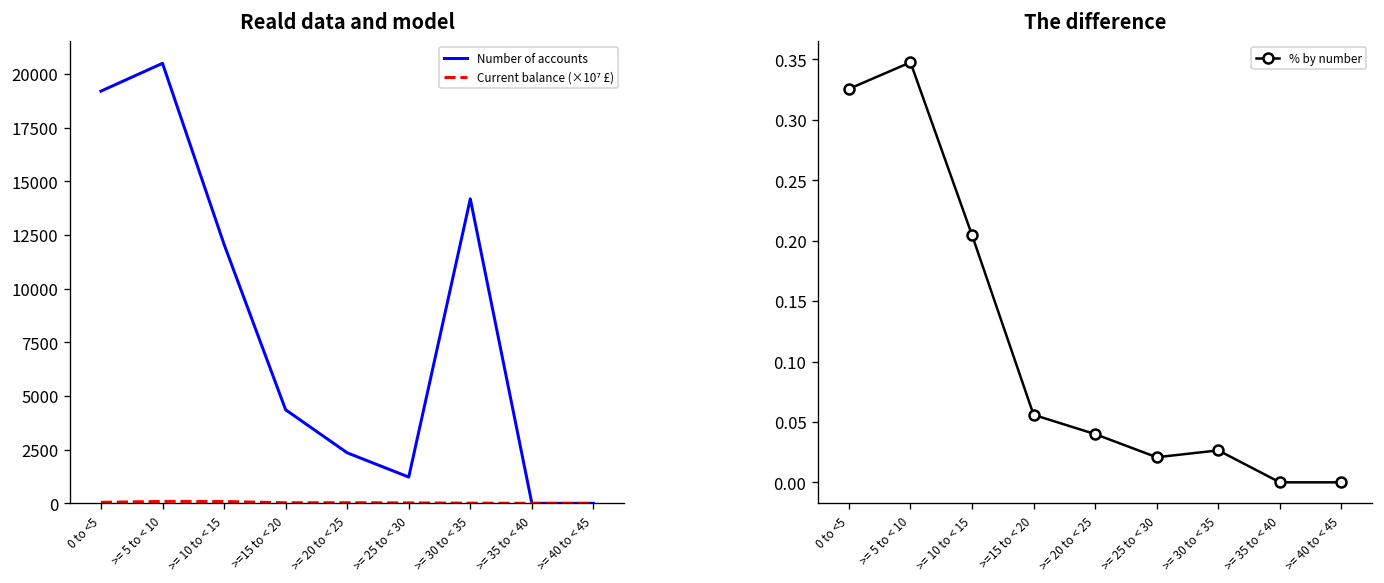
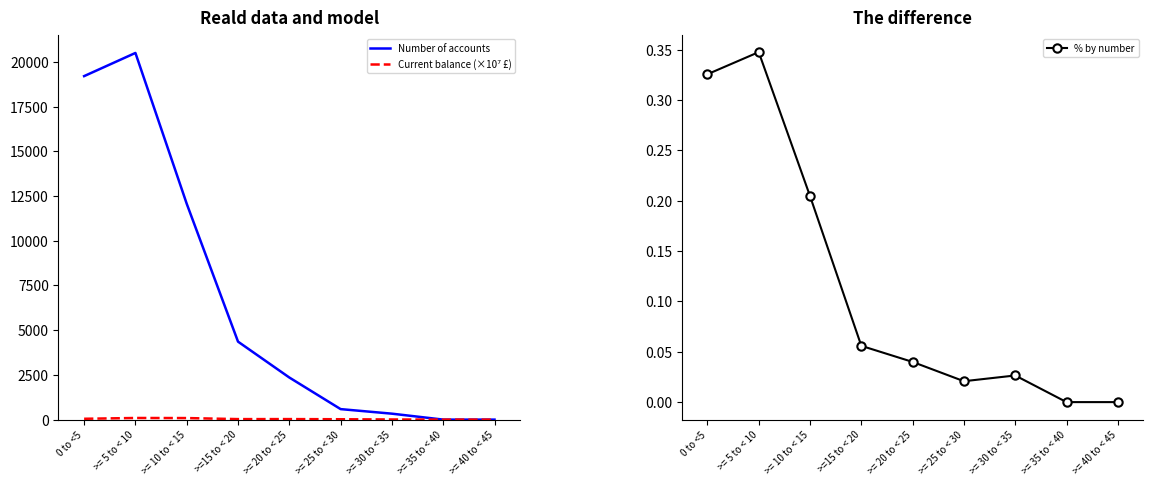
Reald data and model, Number of accounts, >= 25 to < 30: 1200 -> 600
Reald data and model, Number of accounts, >= 30 to < 35: 14200 -> 300
